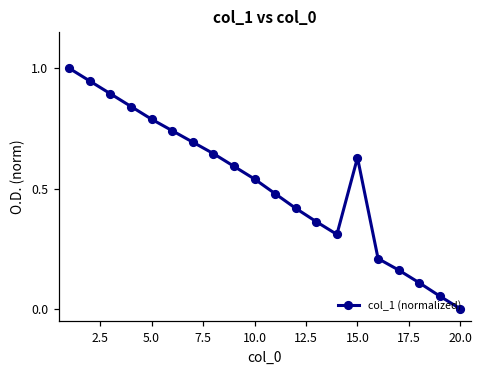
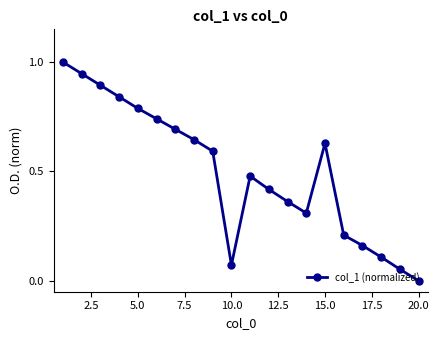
10.0: 0.54 -> 0.07
